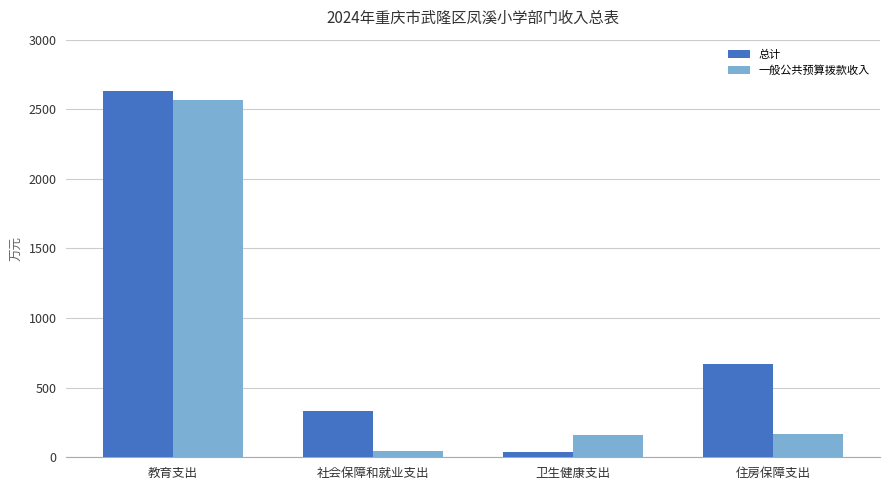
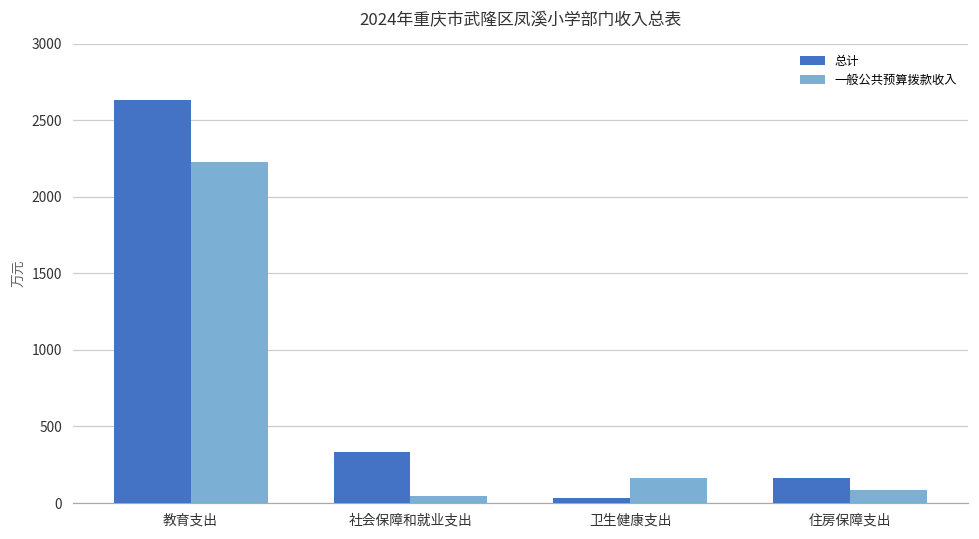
一般公共预算拨款收入, 教育支出: 2570 -> 2220
总计, 住房保障支出: 670 -> 160
一般公共预算拨款收入, 住房保障支出: 160 -> 80
